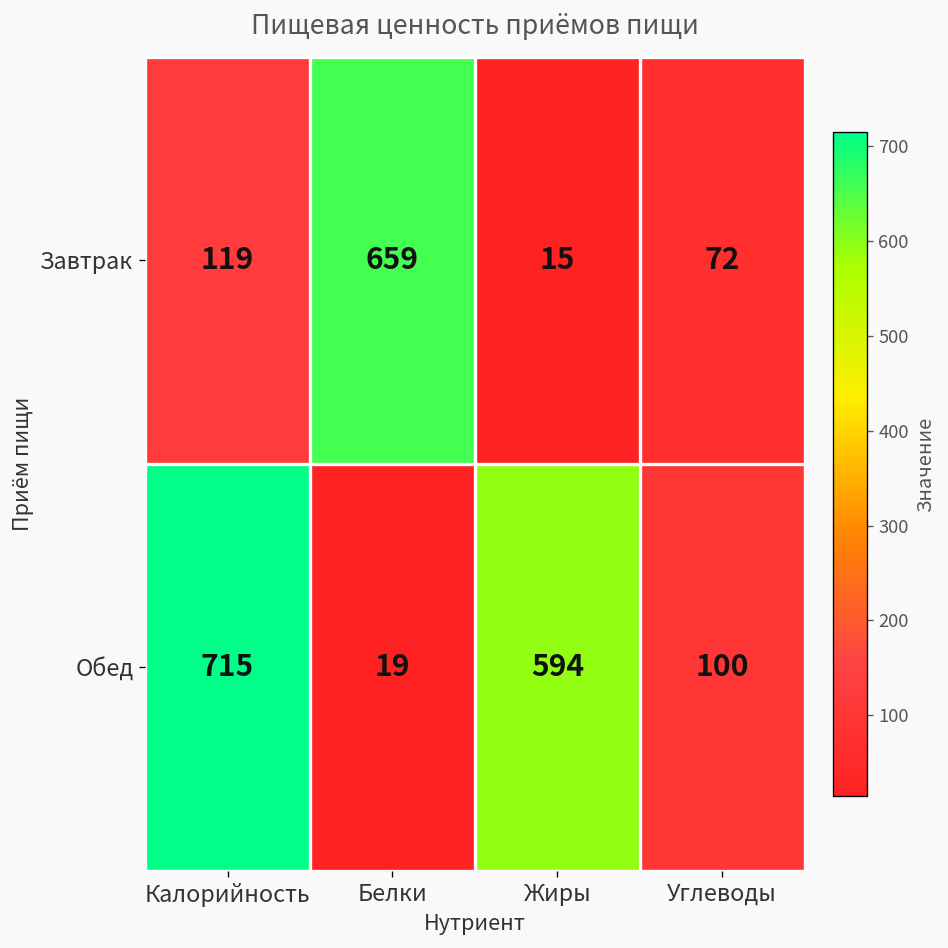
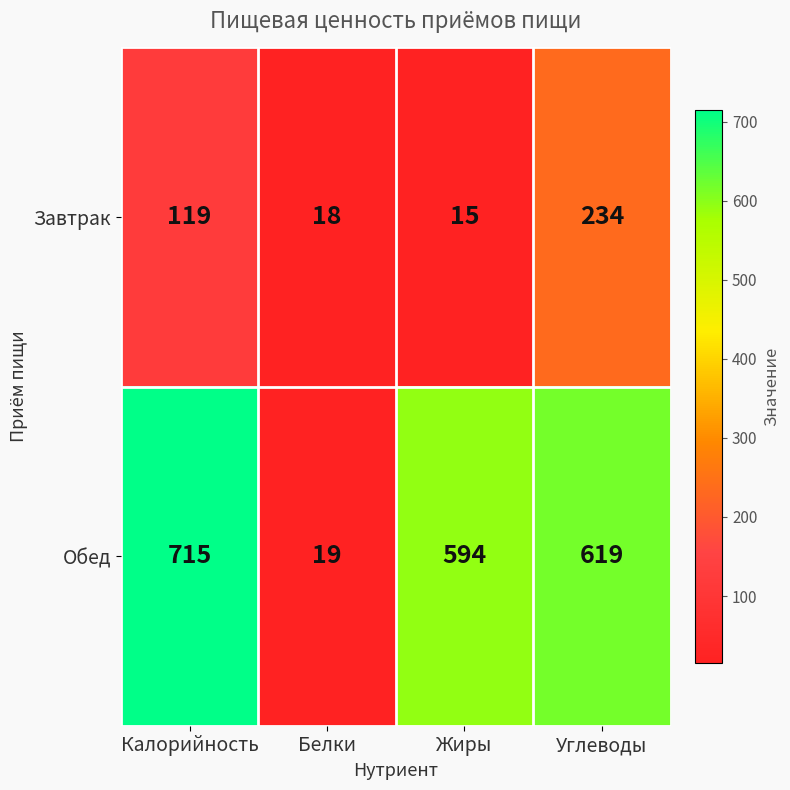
Завтрак, Белки: 659 -> 18
Завтрак, Углеводы: 72 -> 234
Обед, Углеводы: 100 -> 619
